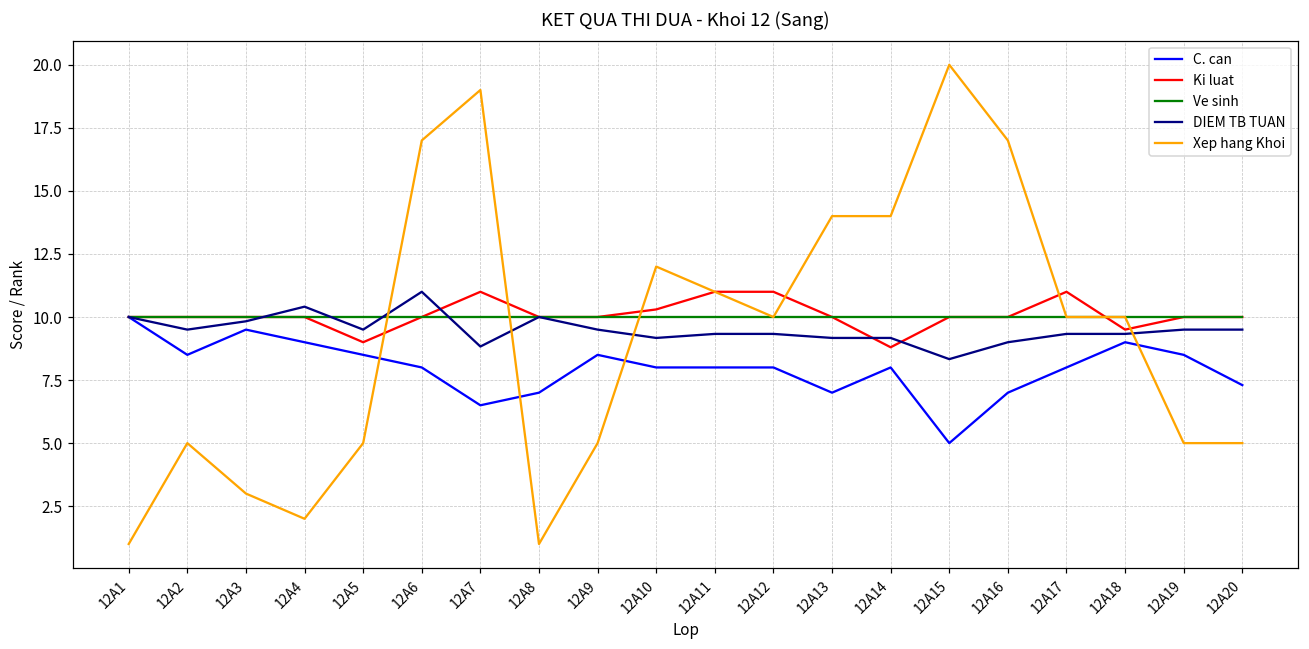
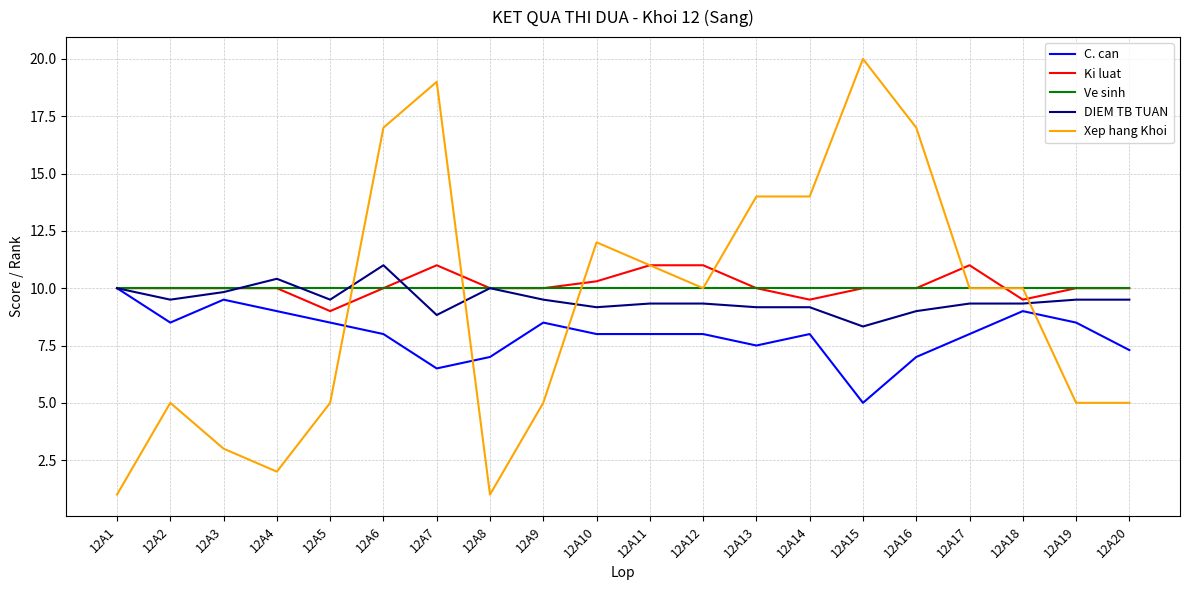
C. can, 12A13: 7.0 -> 7.5
Ki luat, 12A14: 8.8 -> 9.5
